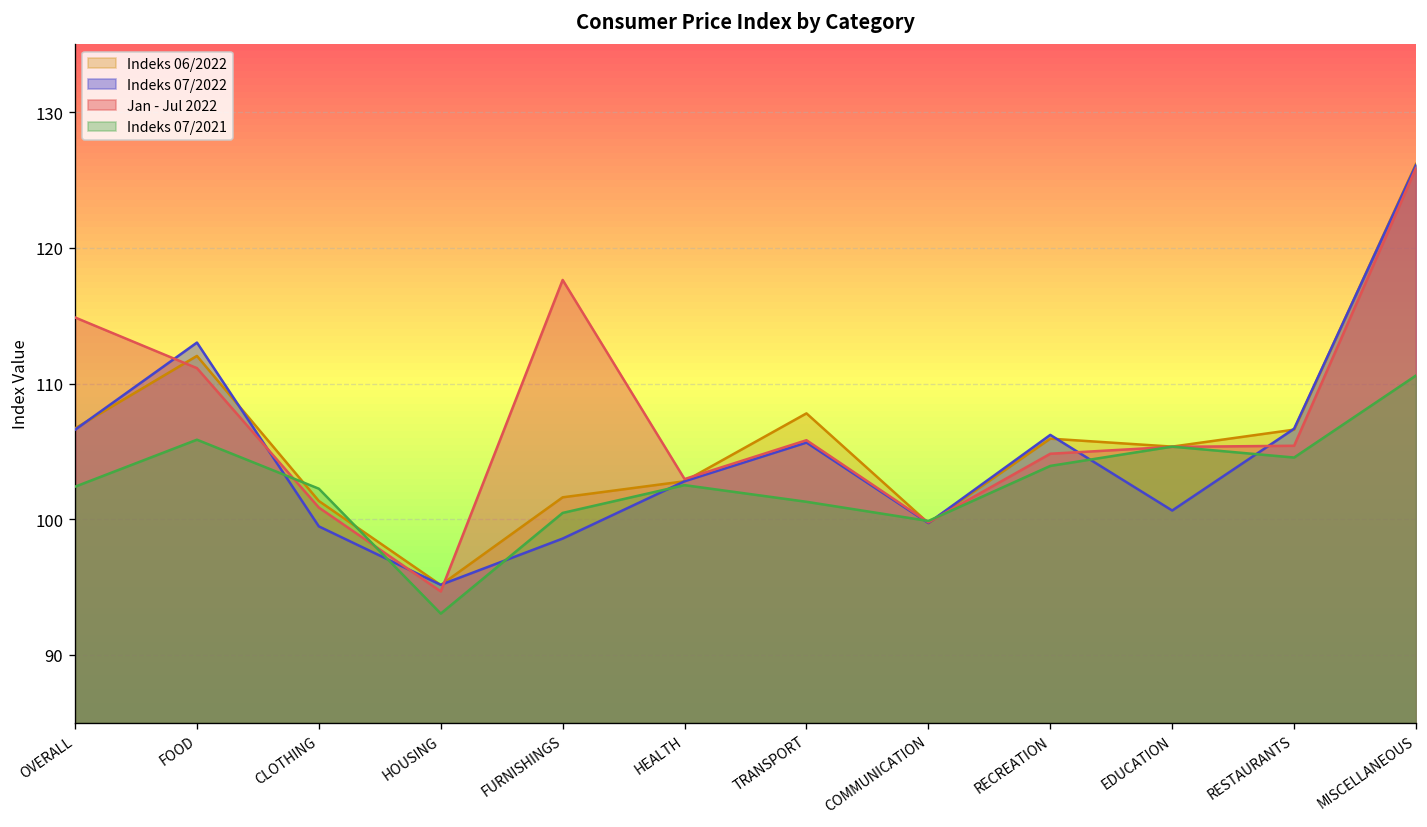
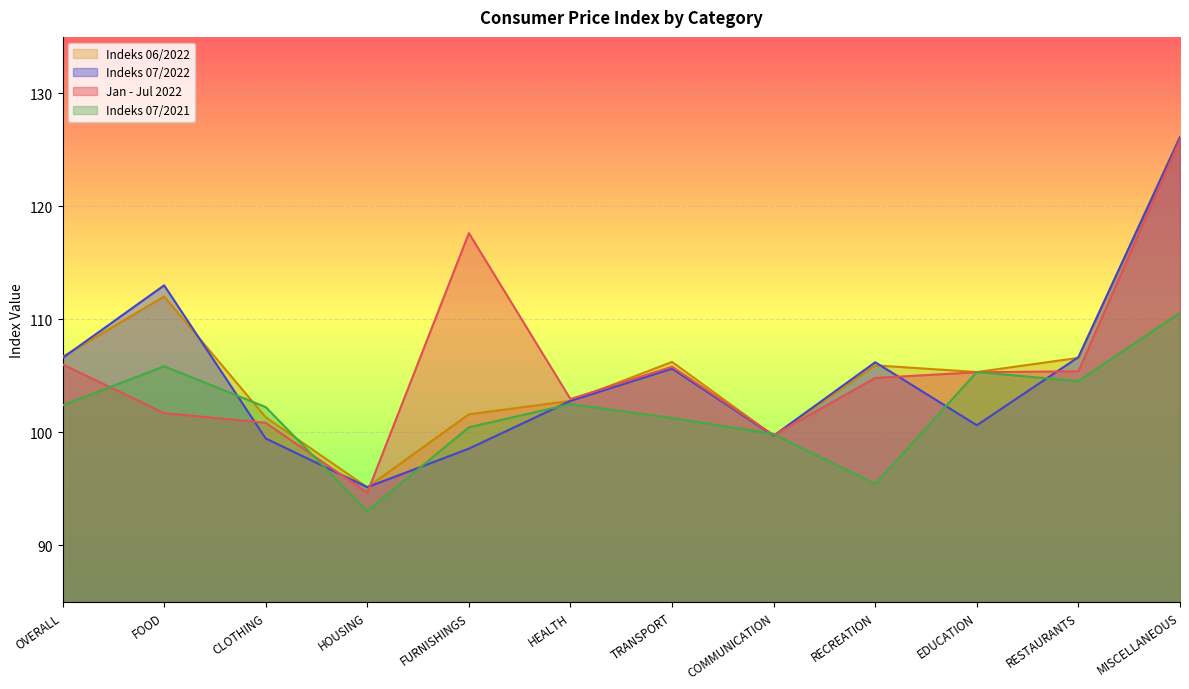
Jan - Jul 2022, OVERALL: 114.9 -> 106.0
Jan - Jul 2022, FOOD: 111.1 -> 101.7
Indeks 06/2022, TRANSPORT: 107.8 -> 106.2
Indeks 07/2021, RECREATION: 103.9 -> 95.4
